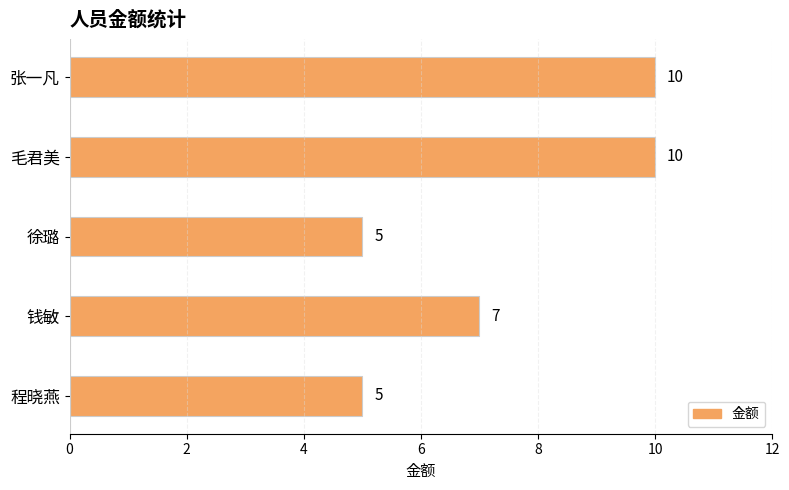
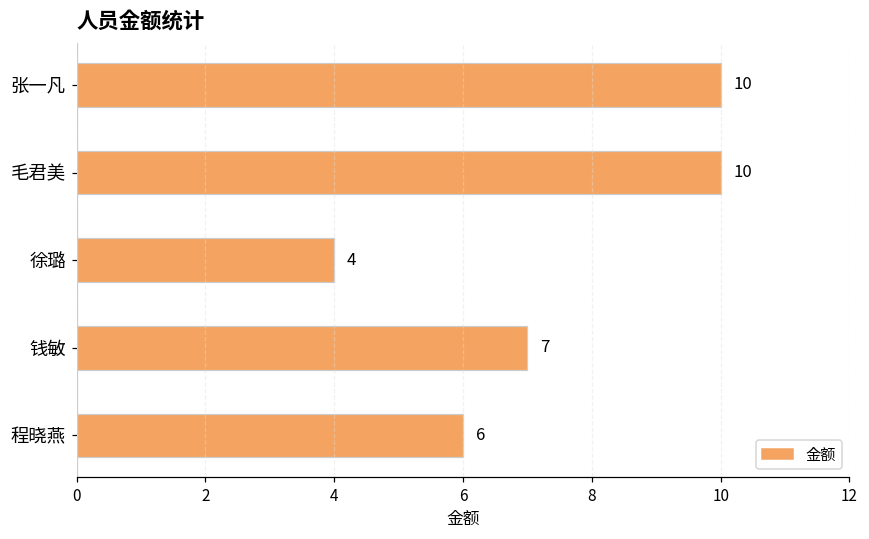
徐璐: 5 -> 4
程晓燕: 5 -> 6
